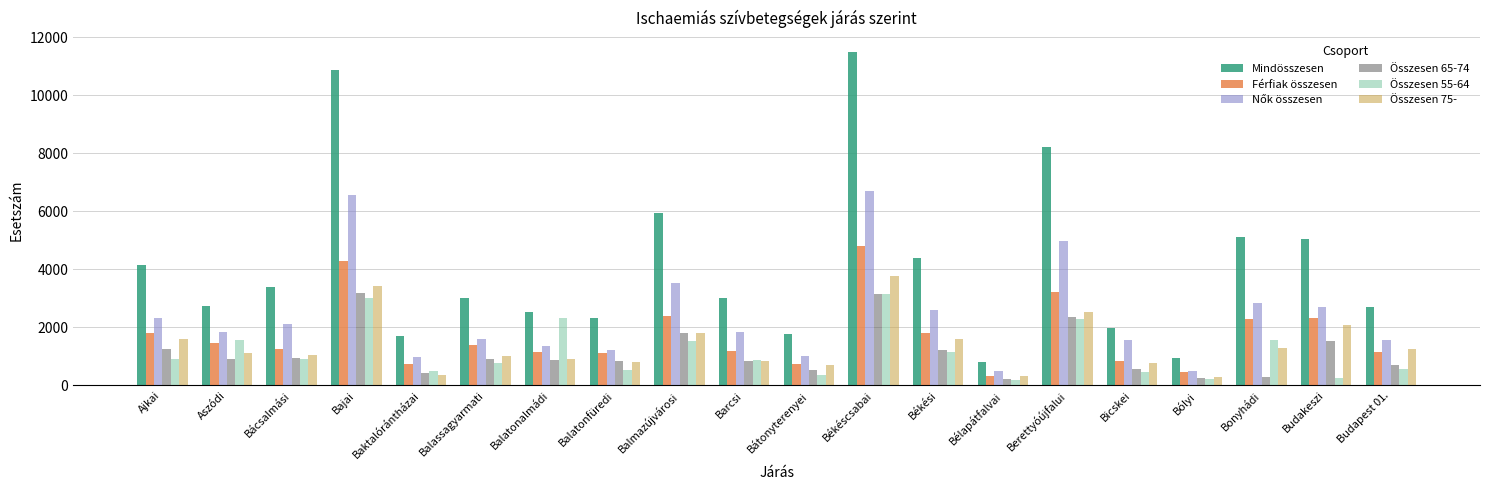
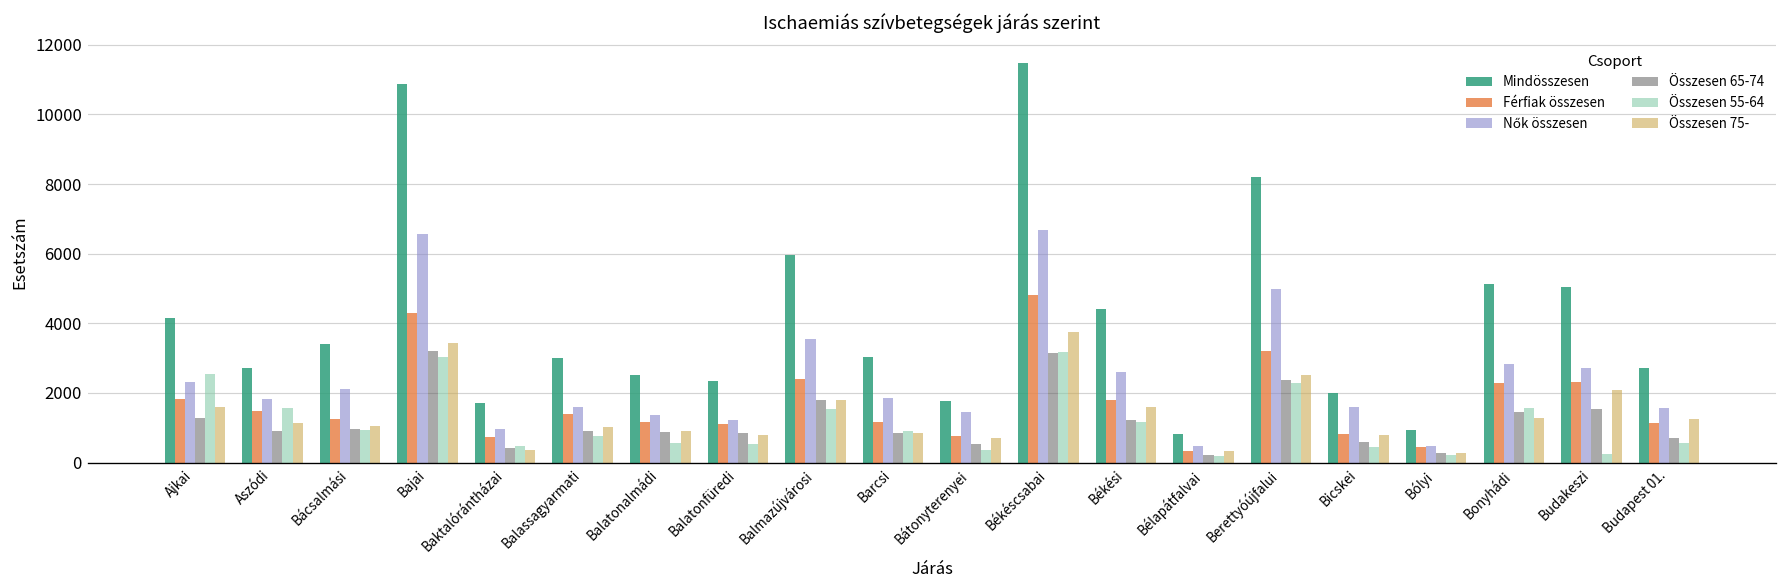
Összesen 55-64, Ajkai: 900 -> 2500
Összesen 55-64, Balatonalmádi: 2300 -> 600
Nők összesen, Bátonyterenyei: 1000 -> 1500
Összesen 65-74, Bonyhádi: 300 -> 1500
